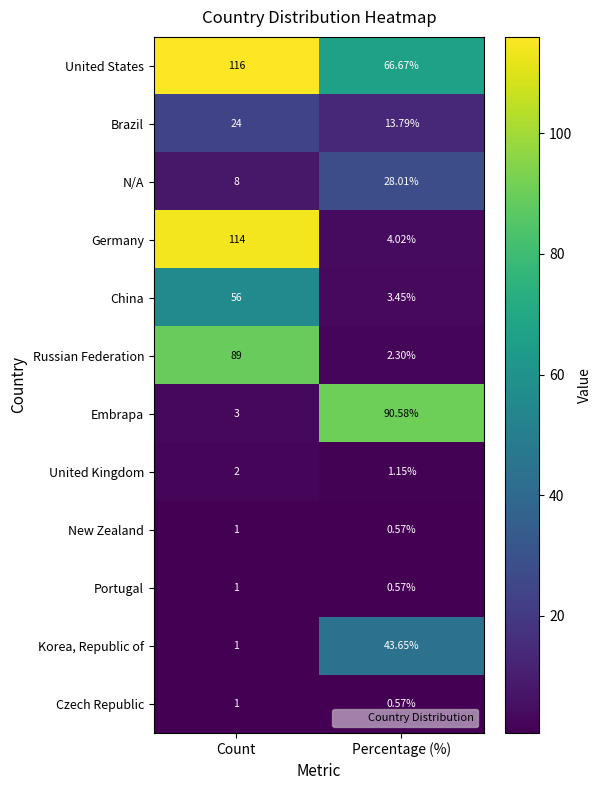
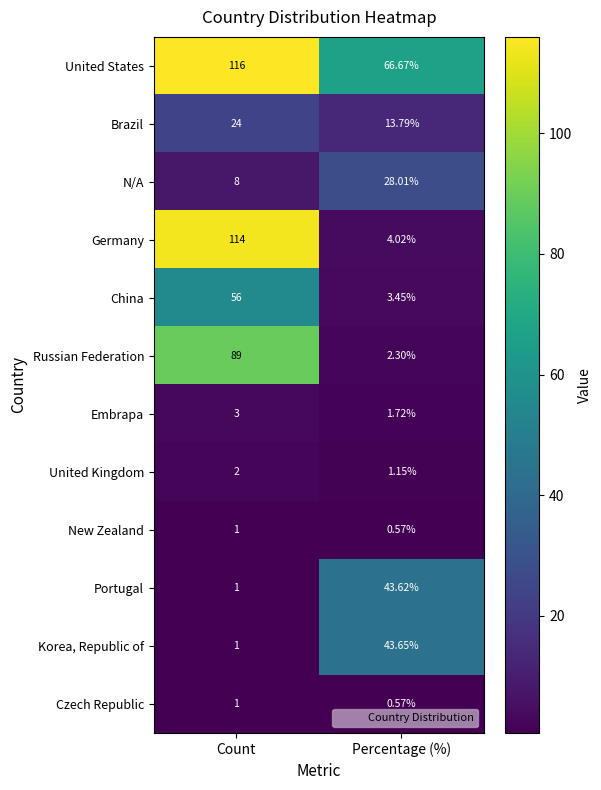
Embrapa, Percentage (%): 90.58% -> 1.72%
Portugal, Percentage (%): 0.57% -> 43.62%
